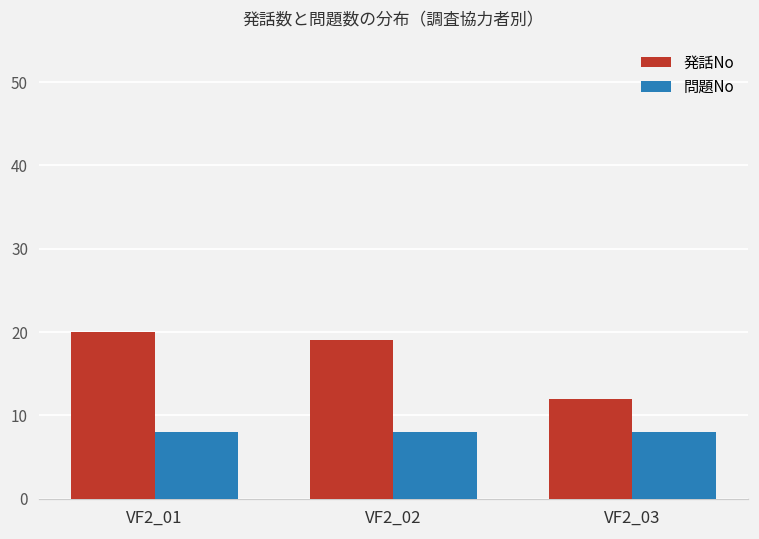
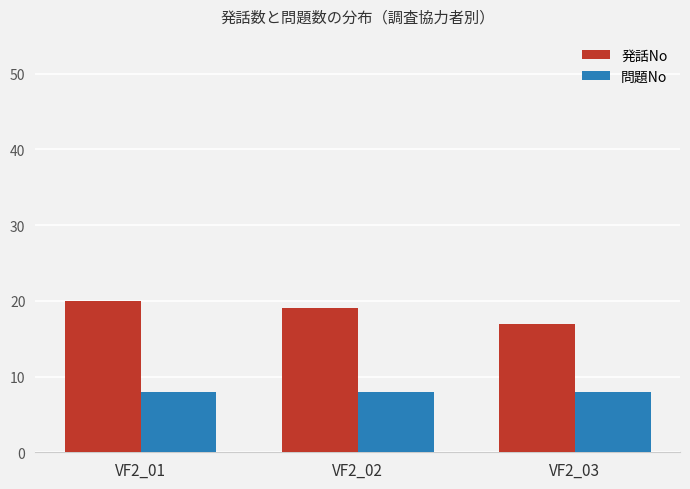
発話No, VF2_03: 12 -> 17
